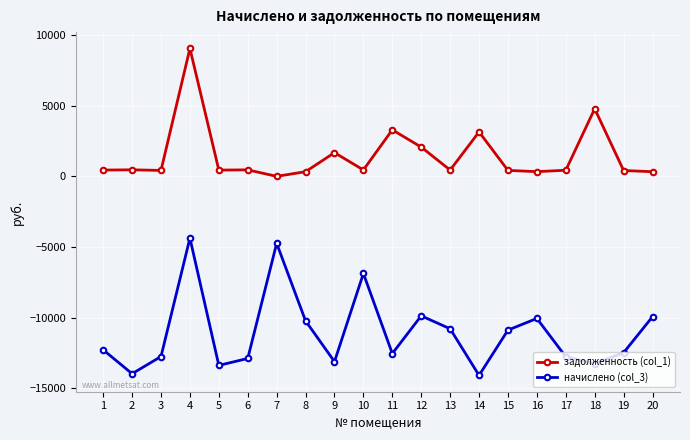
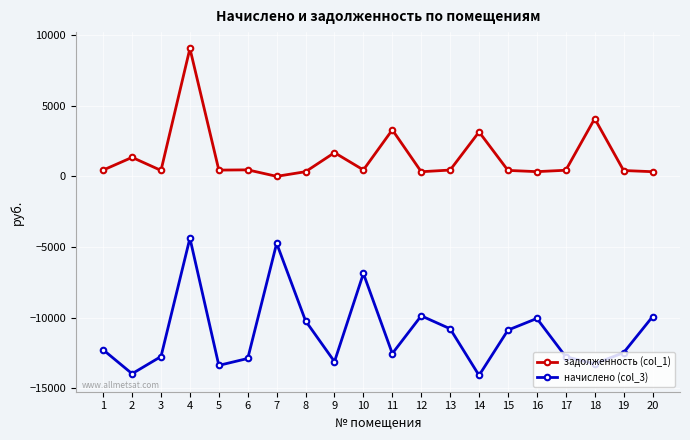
задолженность (col_1), 2: 500 -> 1300
задолженность (col_1), 12: 2100 -> 300
задолженность (col_1), 18: 4800 -> 4100
